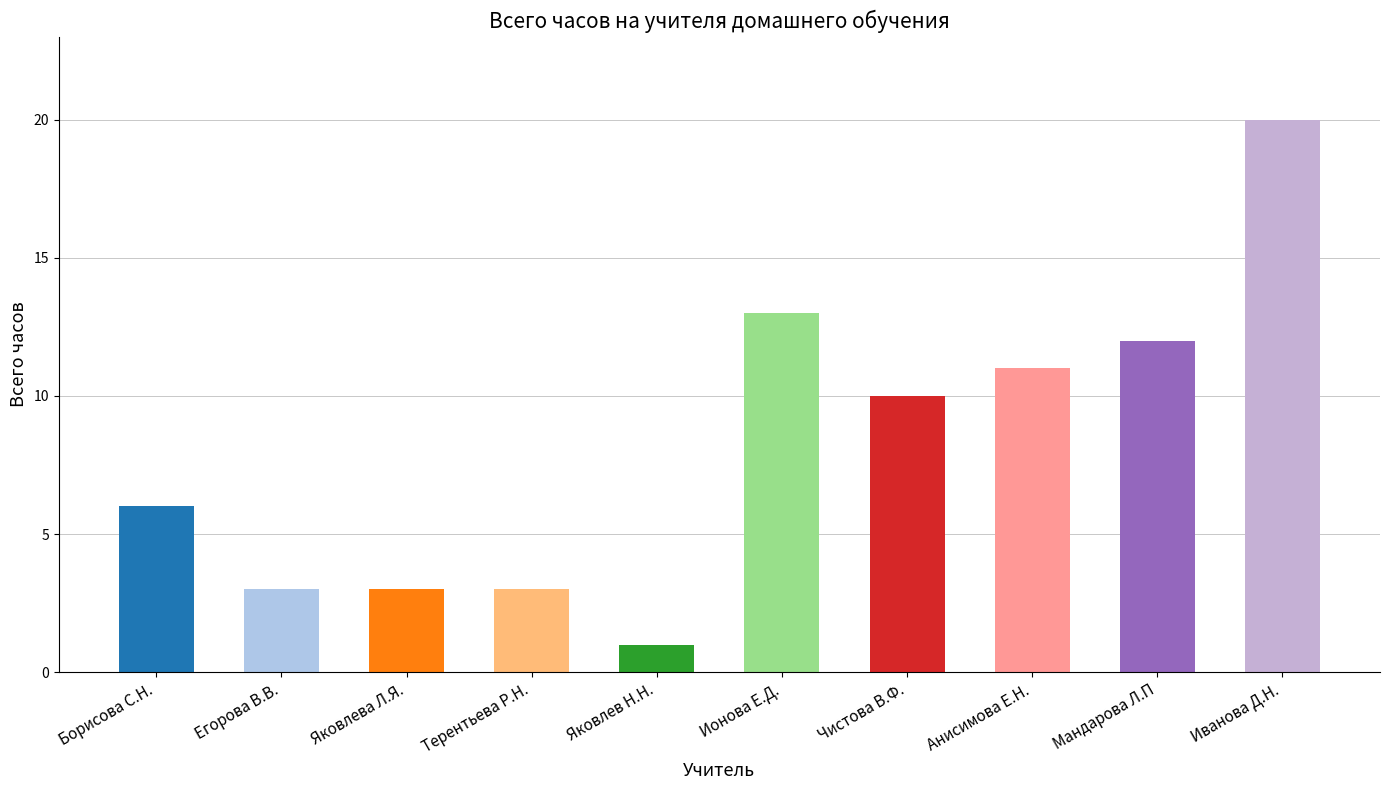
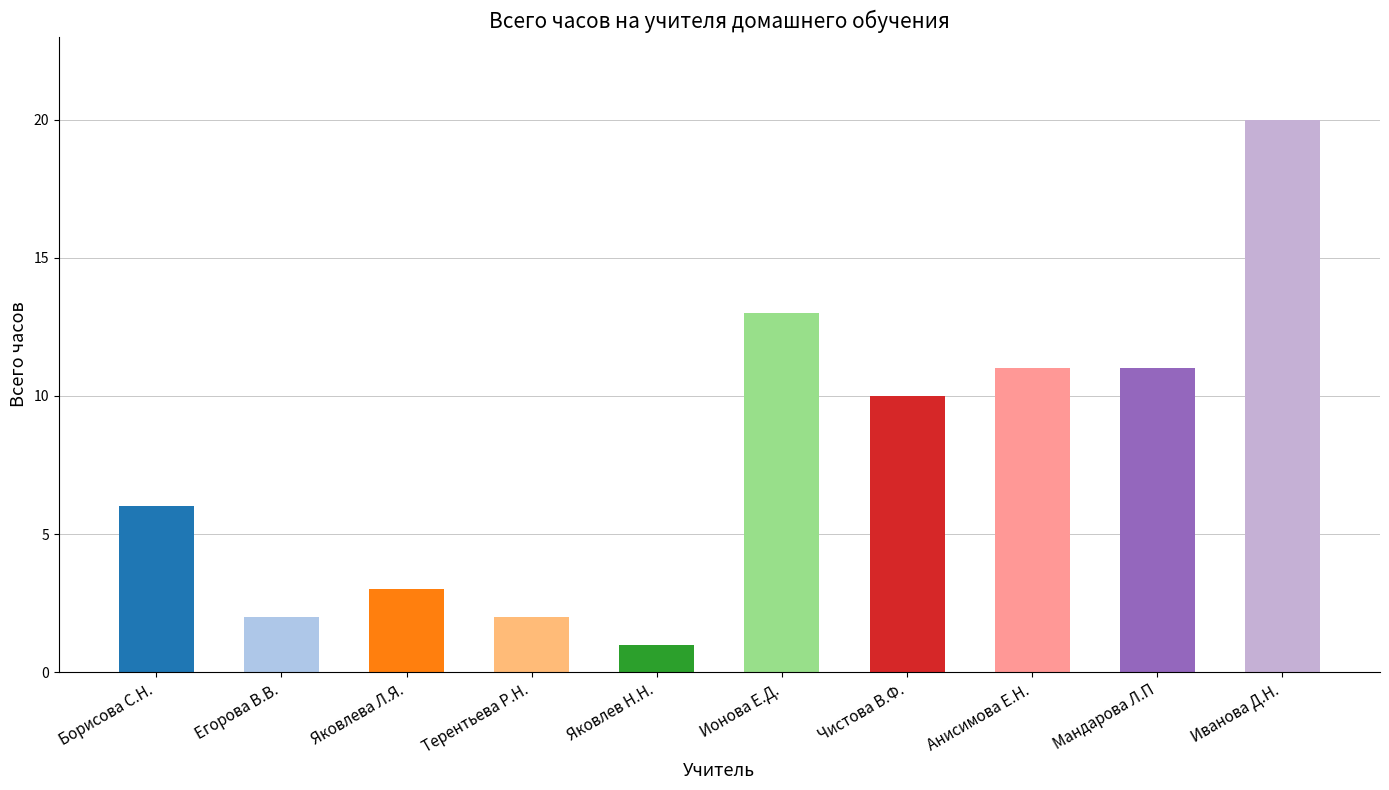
Егорова В.В.: 3 -> 2
Терентьева Р.Н.: 3 -> 2
Мандарова Л.П: 12 -> 11
